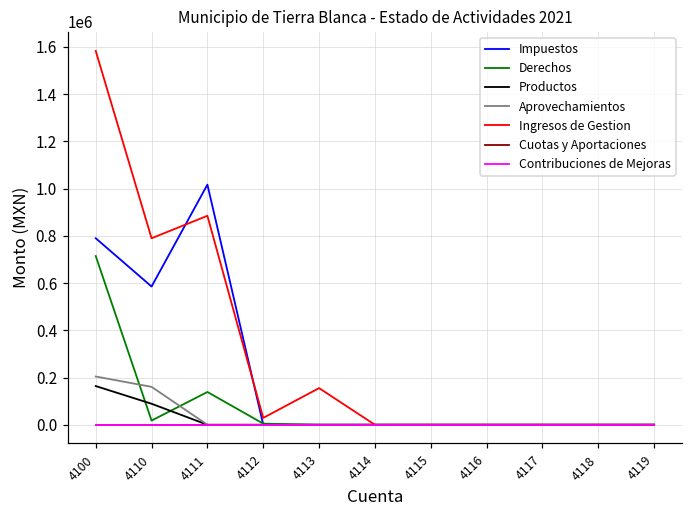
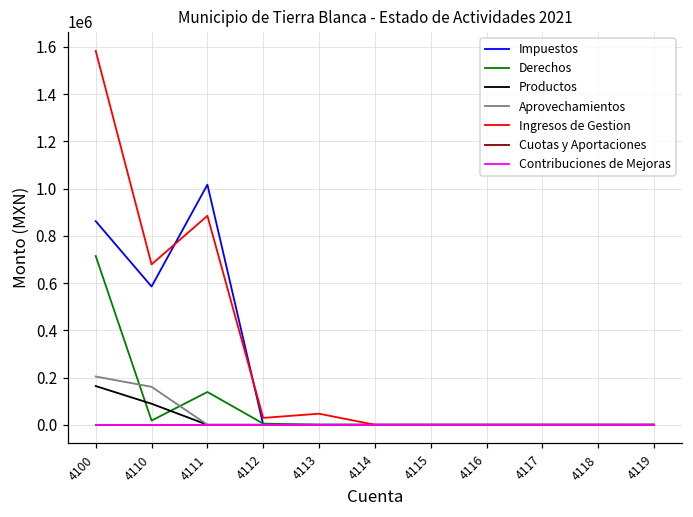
Impuestos, 4100: 790000 -> 860000
Ingresos de Gestion, 4110: 790000 -> 680000
Ingresos de Gestion, 4113: 160000 -> 50000
